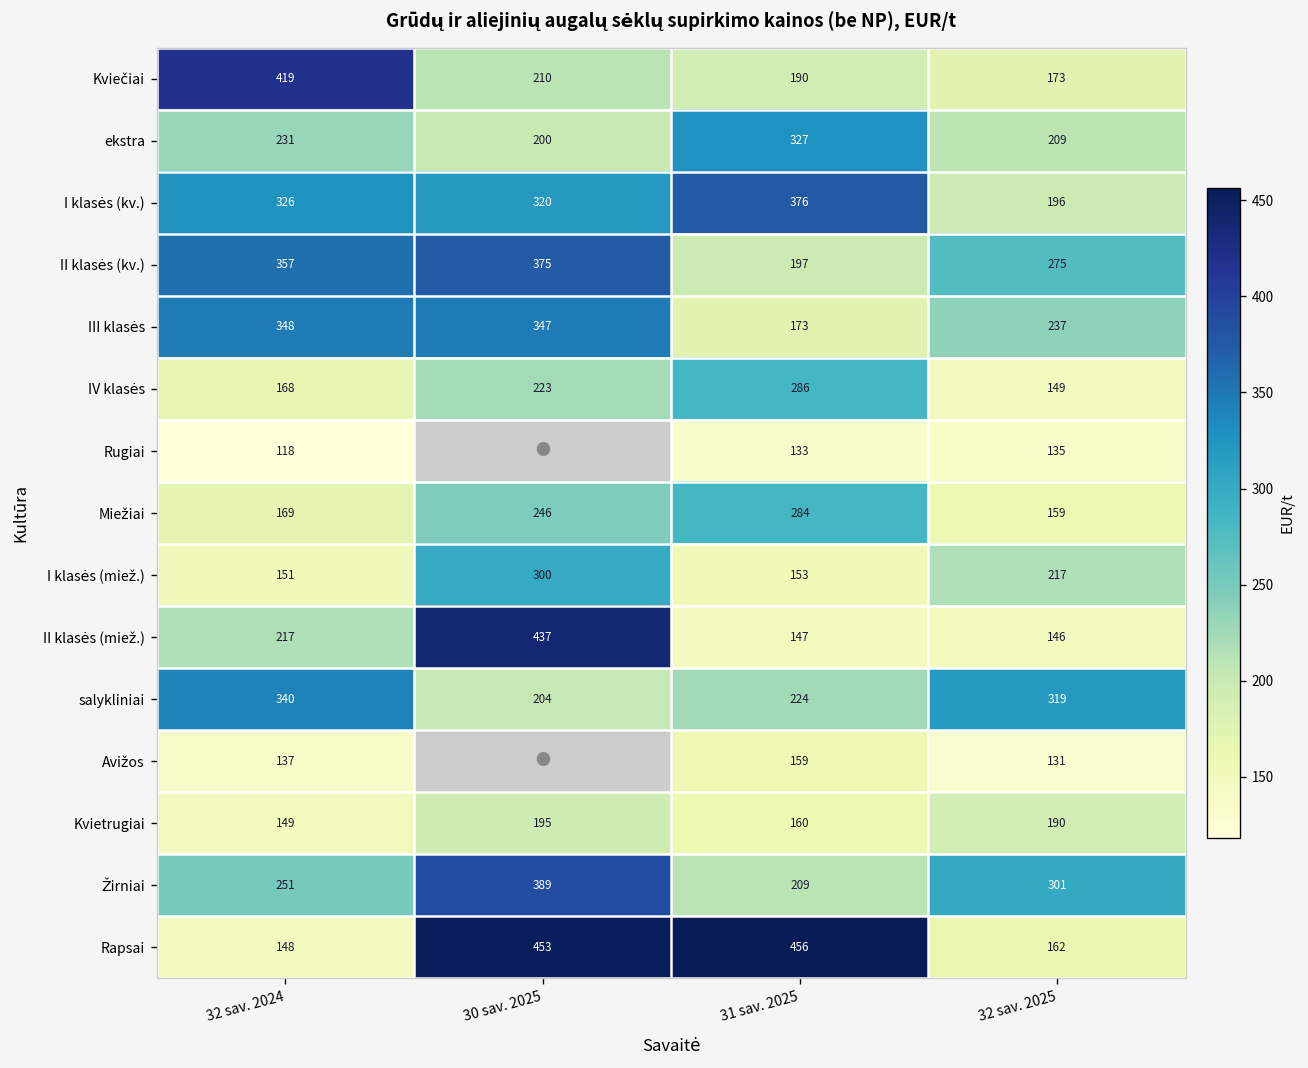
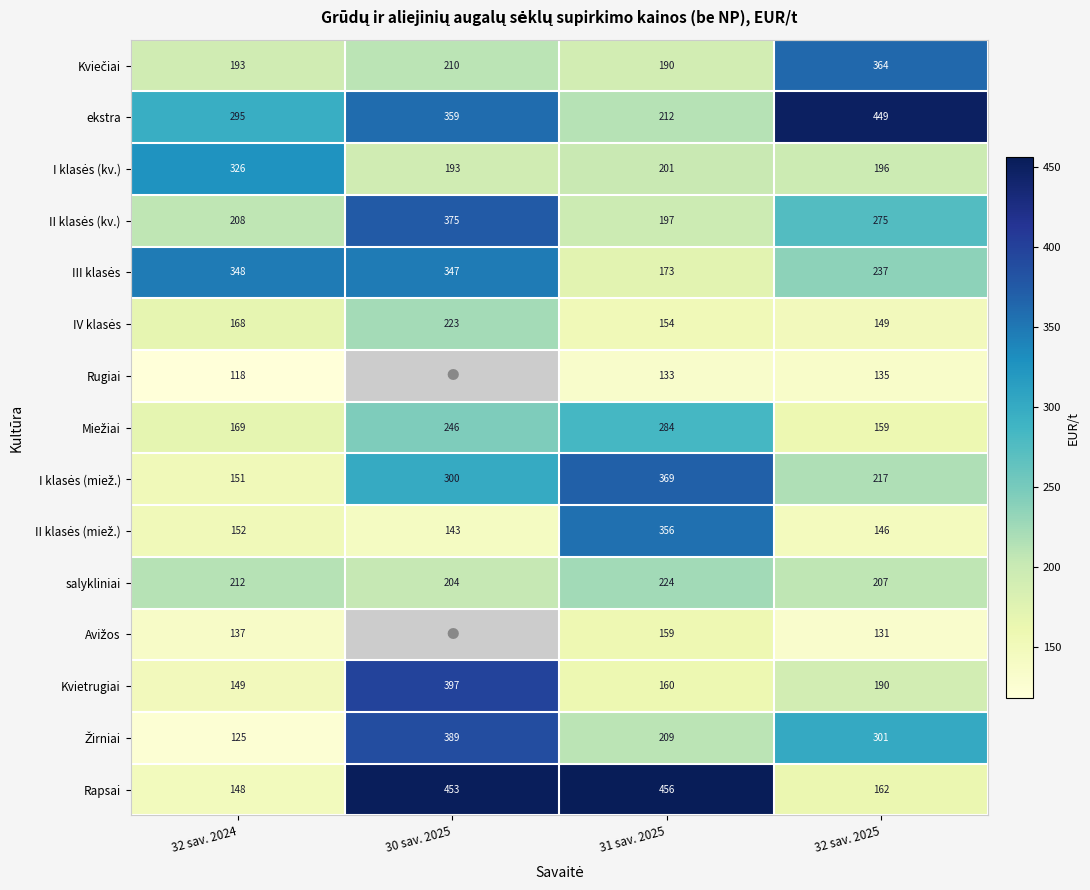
Kviečiai, 32 sav. 2024: 419 -> 193
Kviečiai, 32 sav. 2025: 173 -> 364
ekstra, 32 sav. 2024: 231 -> 295
ekstra, 30 sav. 2025: 200 -> 359
ekstra, 31 sav. 2025: 327 -> 212
ekstra, 32 sav. 2025: 209 -> 449
I klasės (kv.), 30 sav. 2025: 320 -> 193
I klasės (kv.), 31 sav. 2025: 376 -> 201
II klasės (kv.), 32 sav. 2024: 357 -> 208
IV klasės, 31 sav. 2025: 286 -> 154
I klasės (miež.), 31 sav. 2025: 153 -> 369
II klasės (miež.), 32 sav. 2024: 217 -> 152
II klasės (miež.), 30 sav. 2025: 437 -> 143
II klasės (miež.), 31 sav. 2025: 147 -> 356
salykliniai, 32 sav. 2024: 340 -> 212
salykliniai, 32 sav. 2025: 319 -> 207
Kvietrugiai, 30 sav. 2025: 195 -> 397
Žirniai, 32 sav. 2024: 251 -> 125
